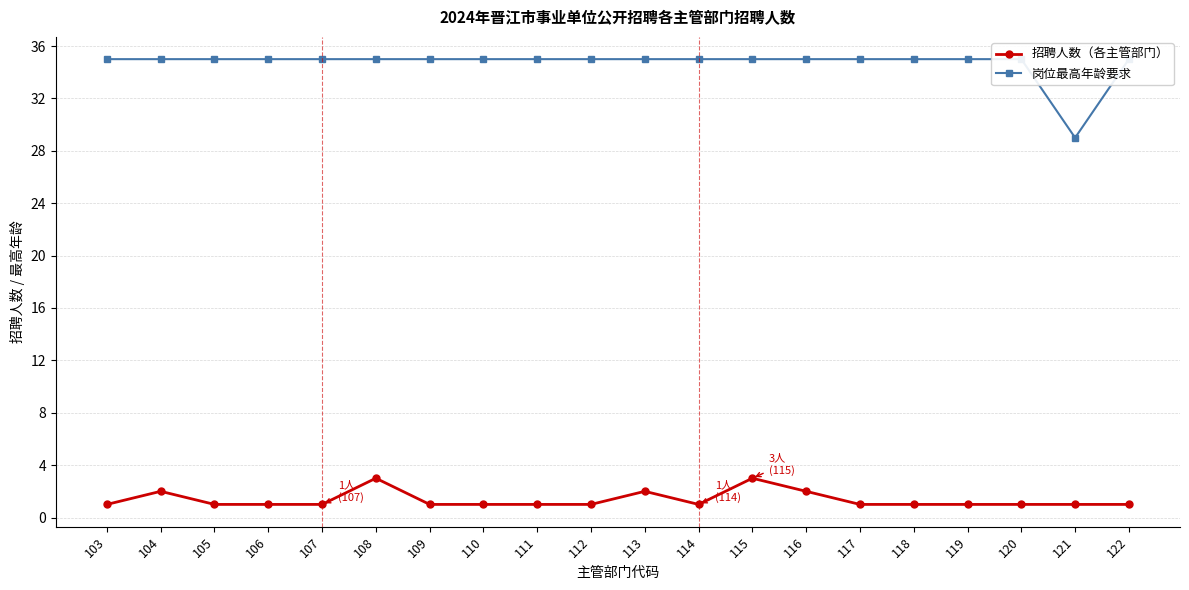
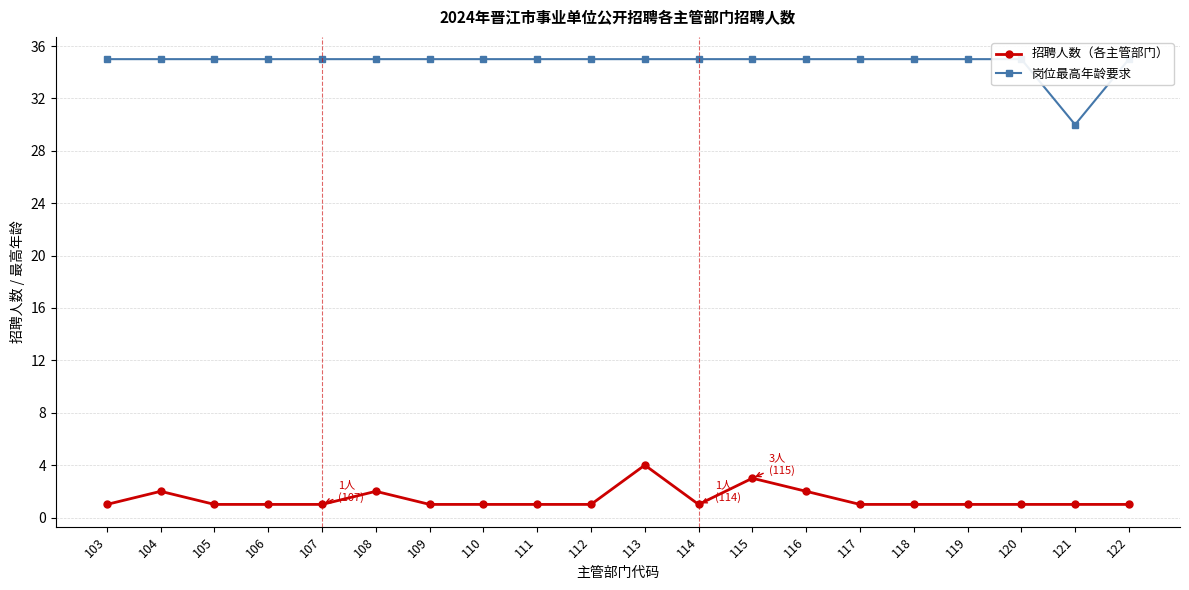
招聘人数（各主管部门）, 108: 3 -> 2
招聘人数（各主管部门）, 113: 2 -> 4
岗位最高年龄要求, 121: 29 -> 30
